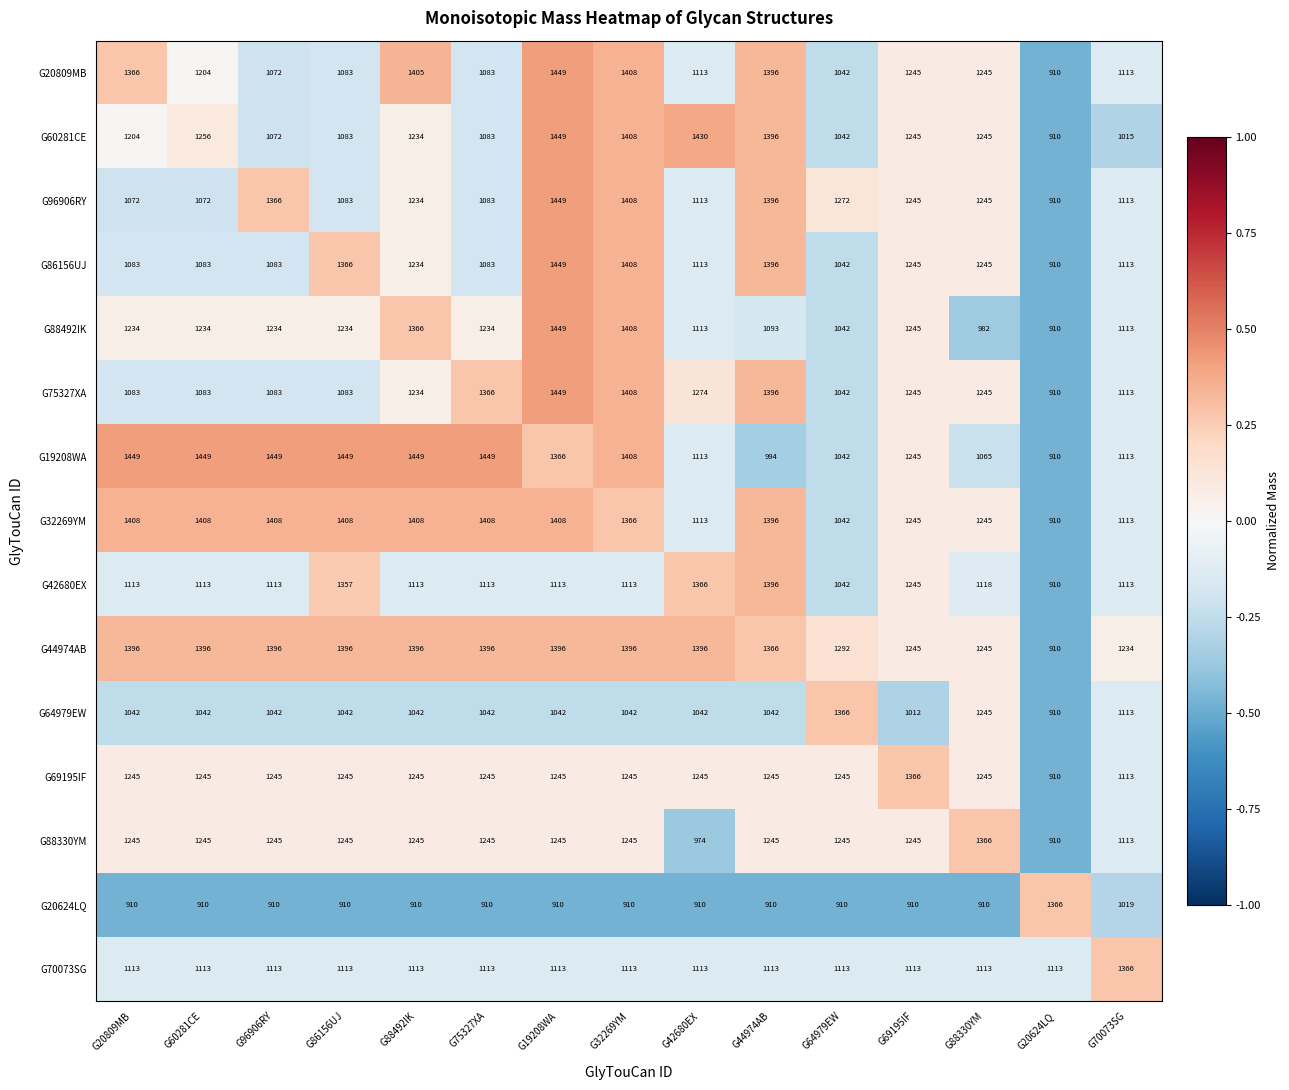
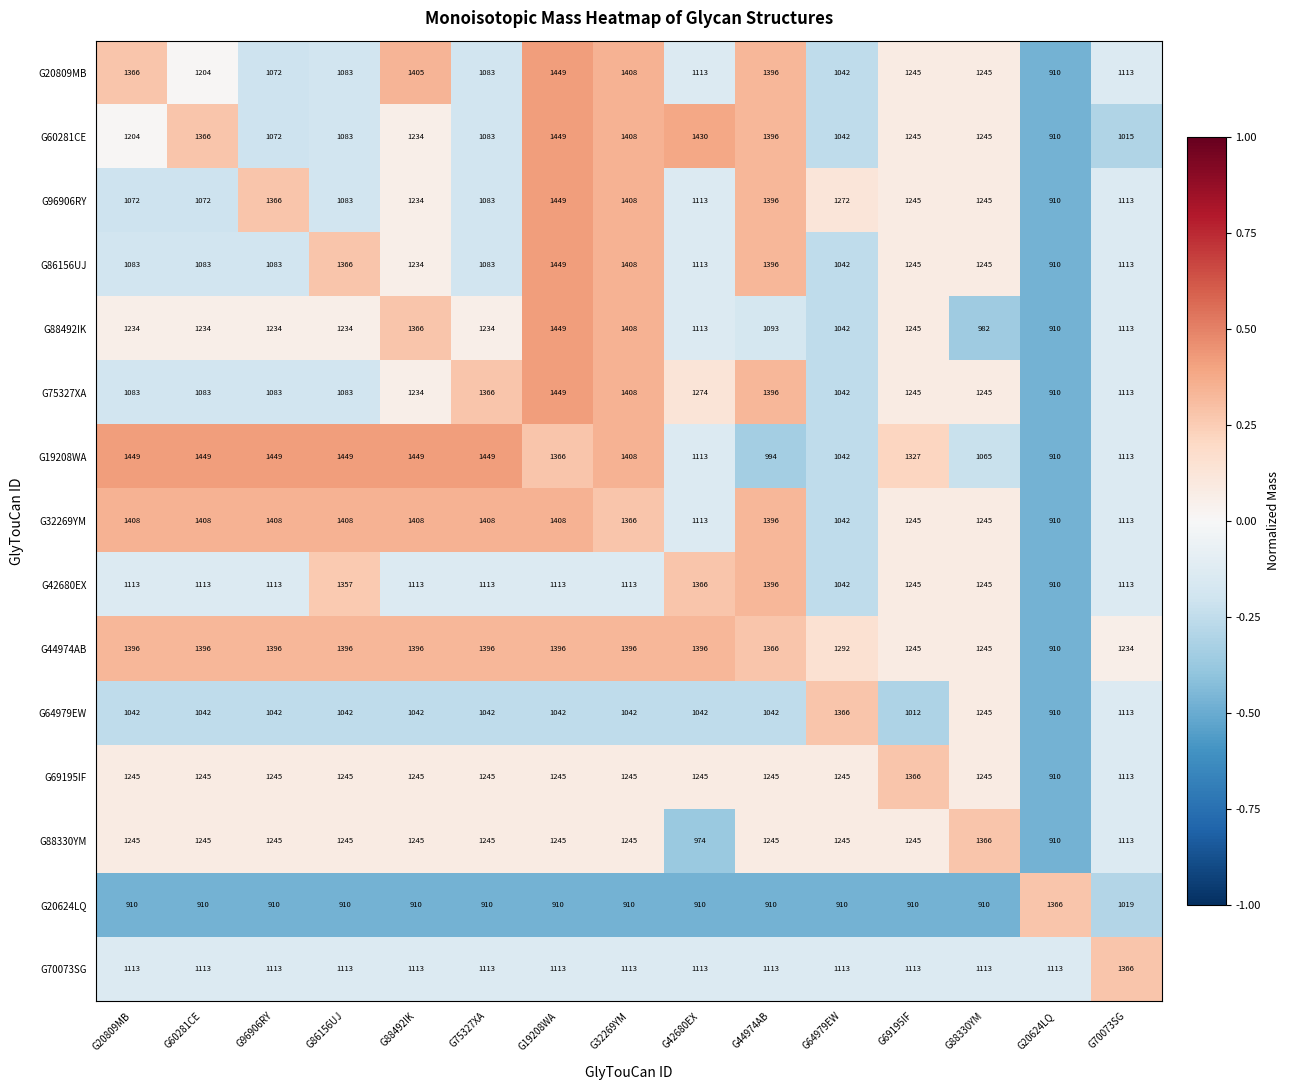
G60281CE, G60281CE: 1256 -> 1366
G19208WA, G69195IF: 1245 -> 1327
G42680EX, G88330YM: 1118 -> 1245
